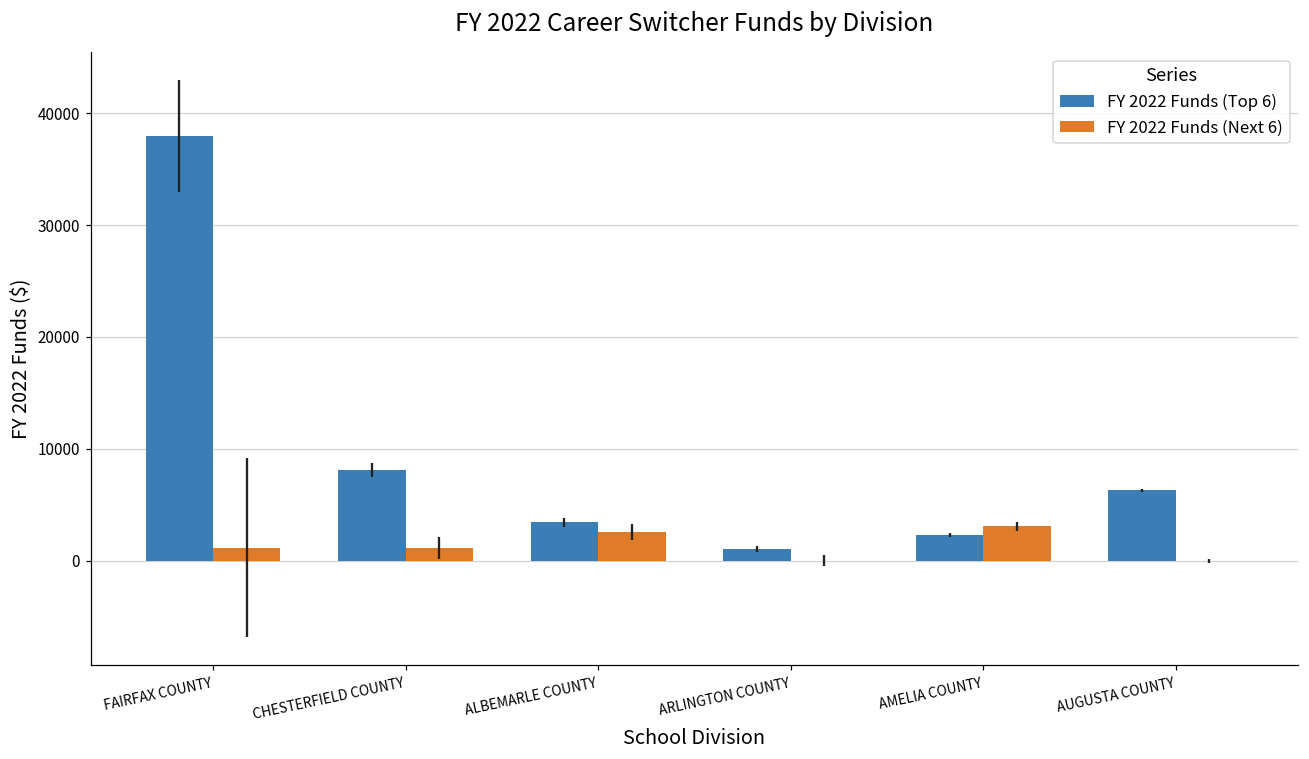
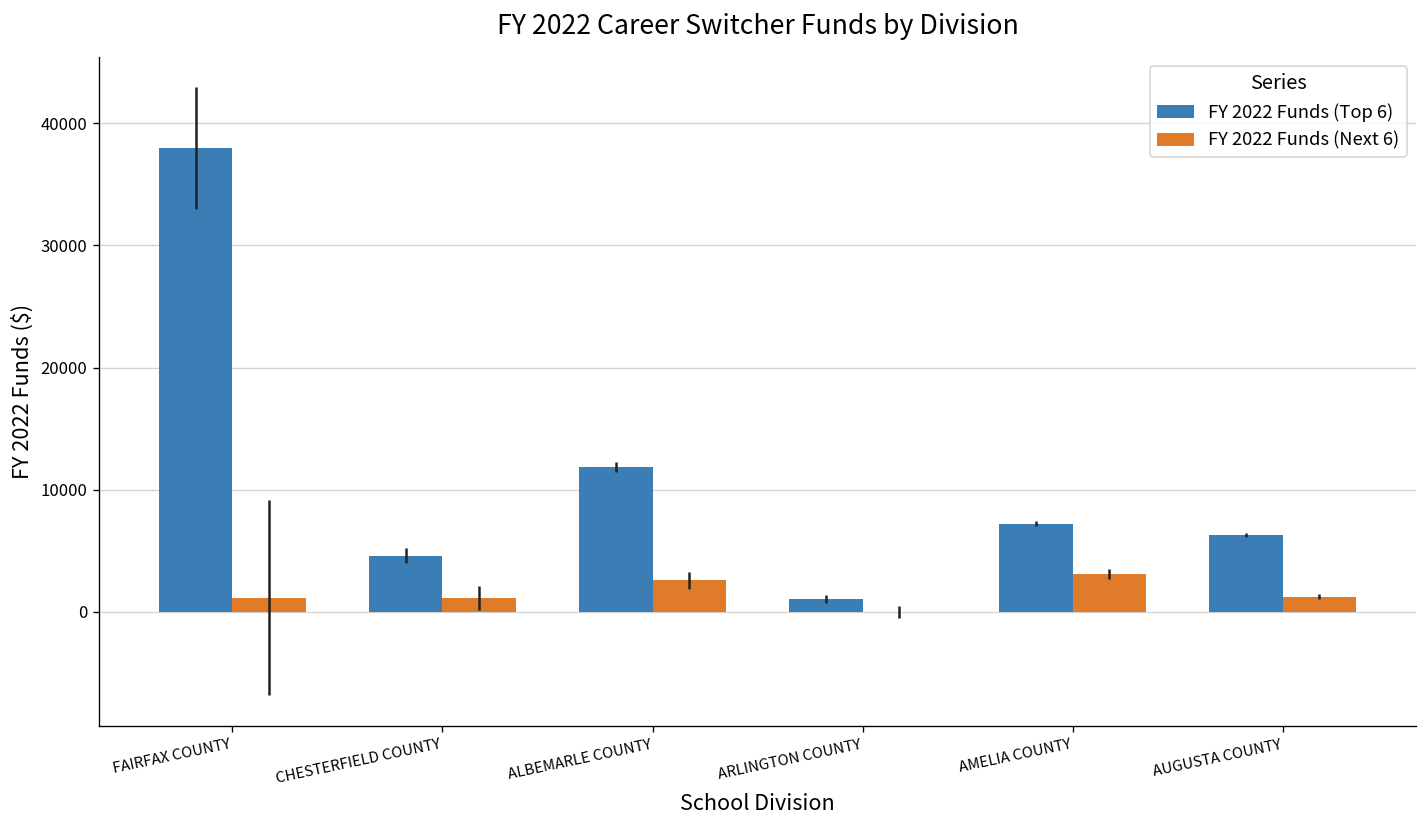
FY 2022 Funds (Top 6), CHESTERFIELD COUNTY: 8100 -> 4600
FY 2022 Funds (Top 6), ALBEMARLE COUNTY: 3500 -> 11800
FY 2022 Funds (Top 6), AMELIA COUNTY: 2300 -> 7200
FY 2022 Funds (Next 6), AUGUSTA COUNTY: 0 -> 1200
